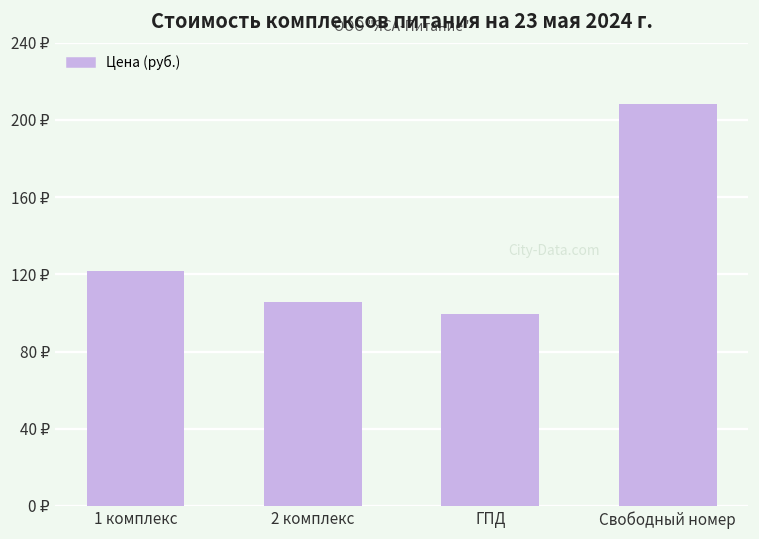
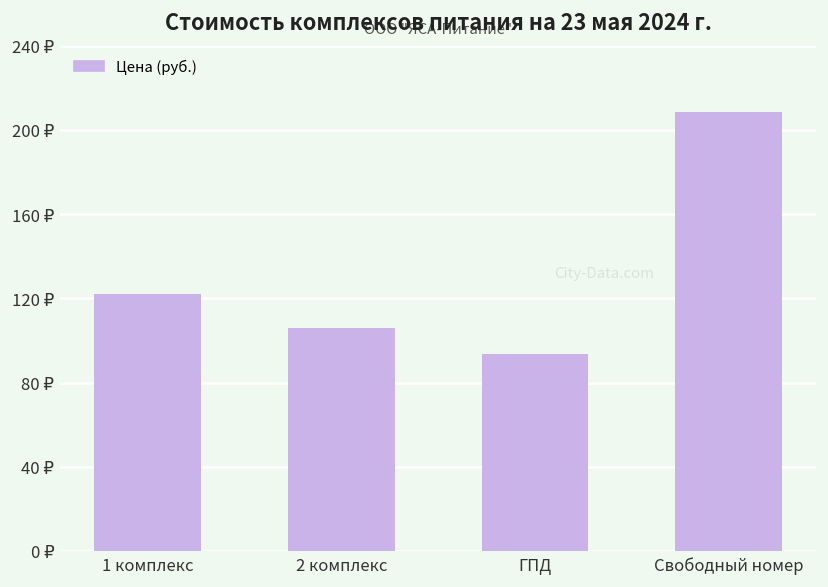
ГПД: 99 ₽ -> 93 ₽
